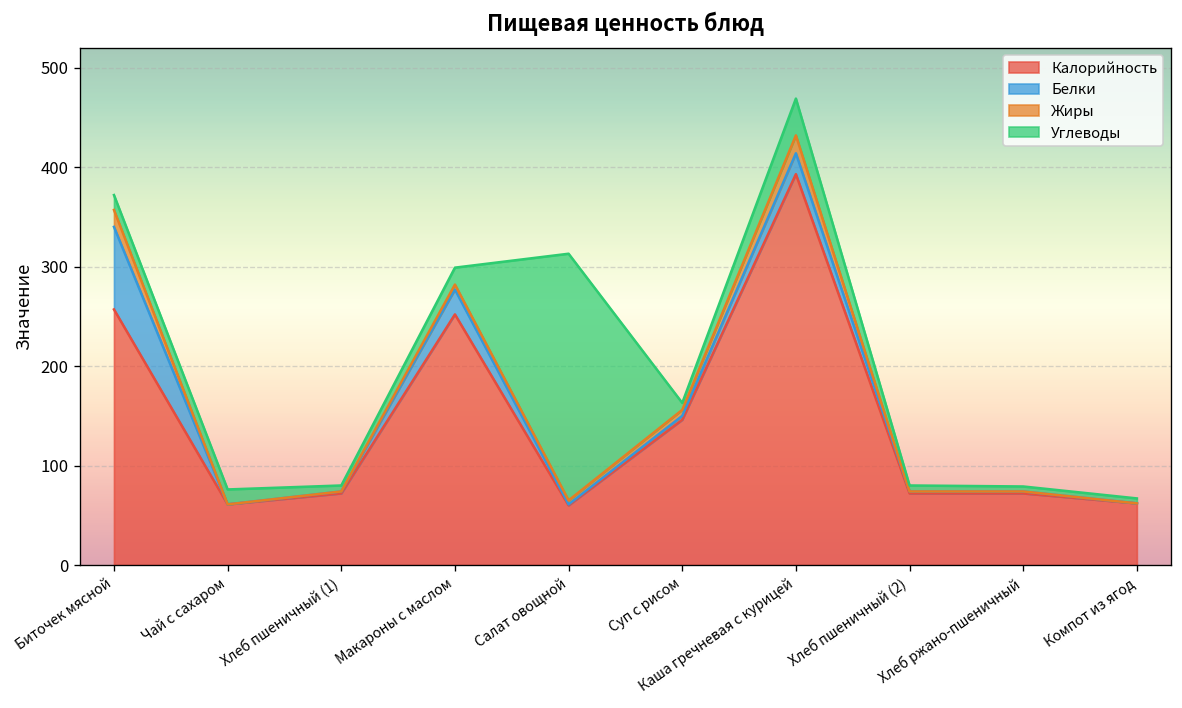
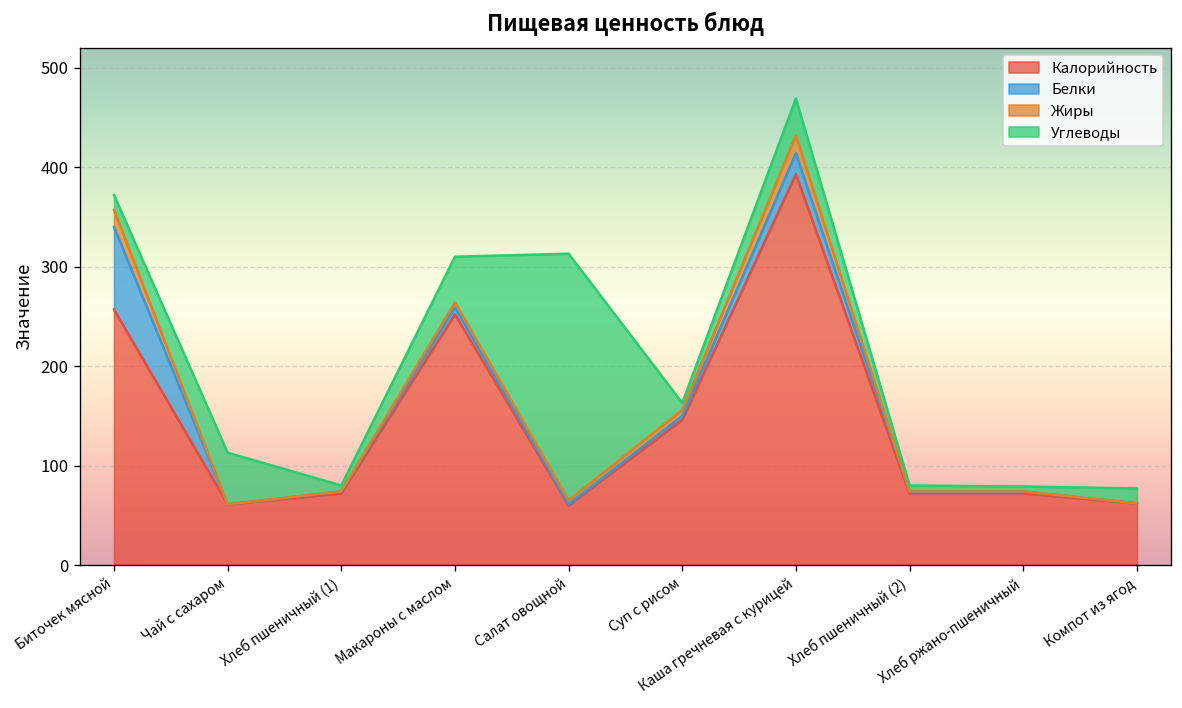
Углеводы, Чай с сахаром: 20 -> 50
Белки, Макароны с маслом: 30 -> 10
Углеводы, Макароны с маслом: 20 -> 50
Углеводы, Компот из ягод: 10 -> 20
